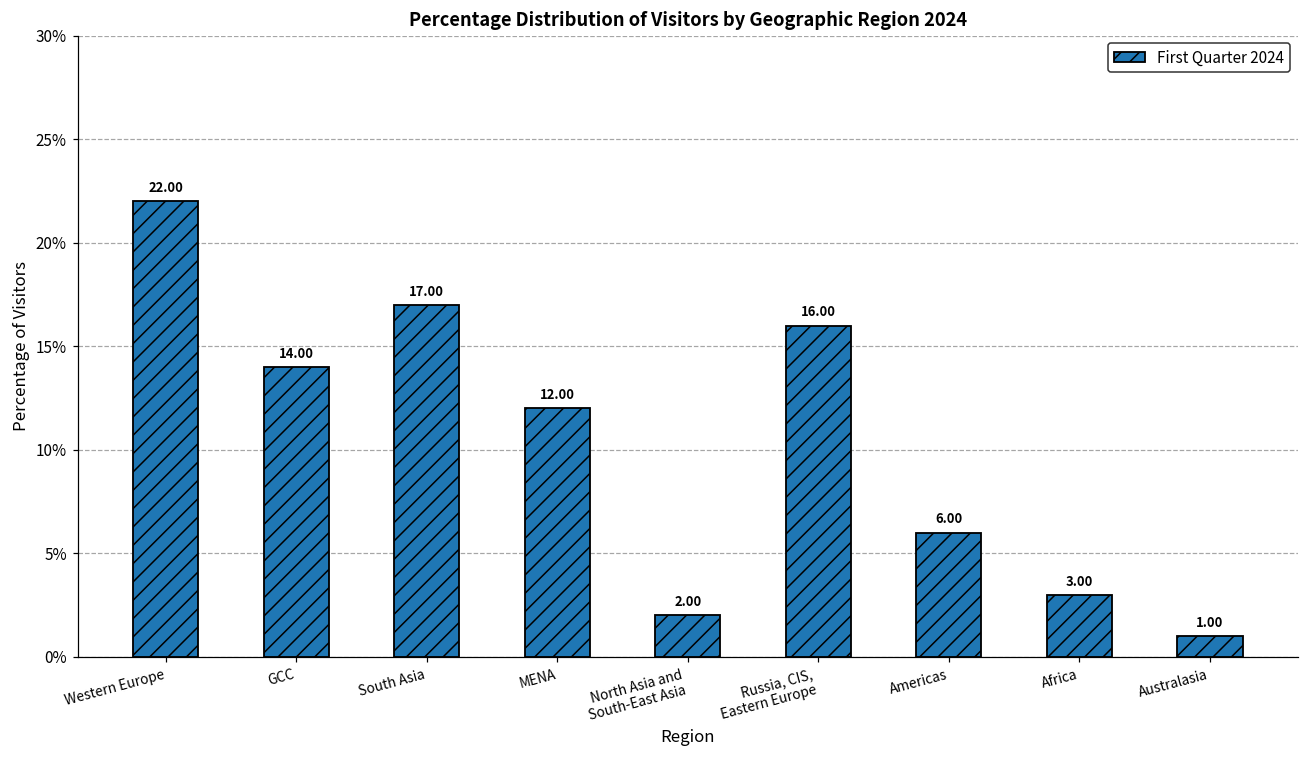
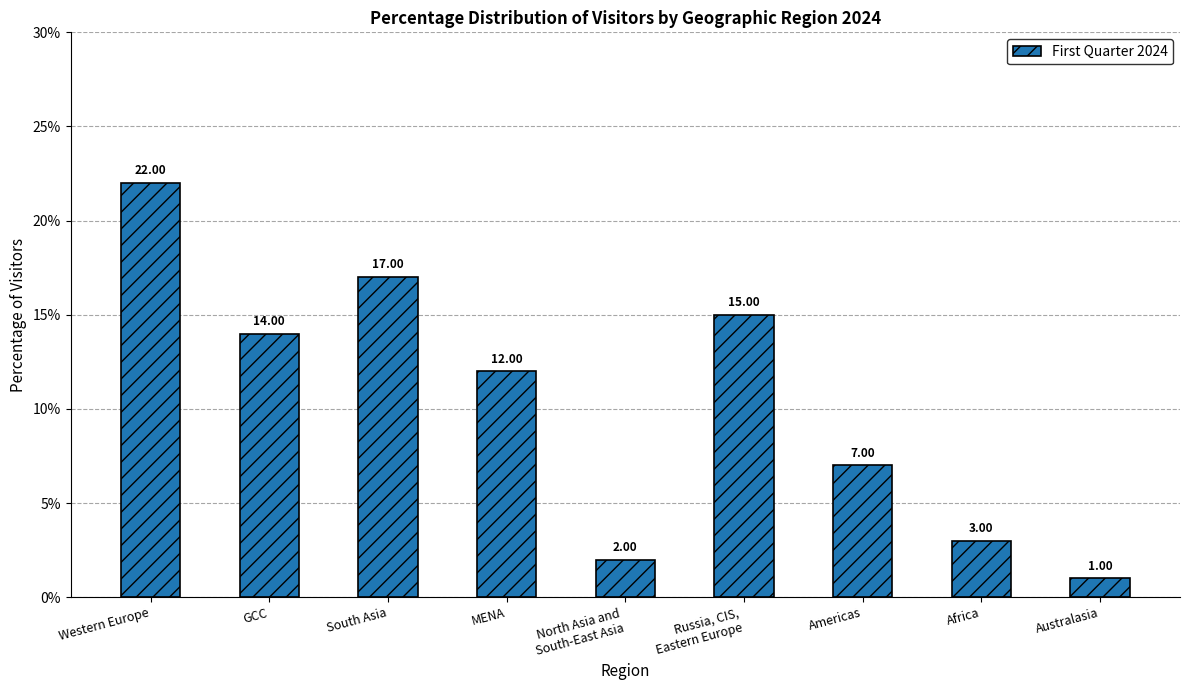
Russia, CIS, Eastern Europe: 16.00 -> 15.00
Americas: 6.00 -> 7.00
